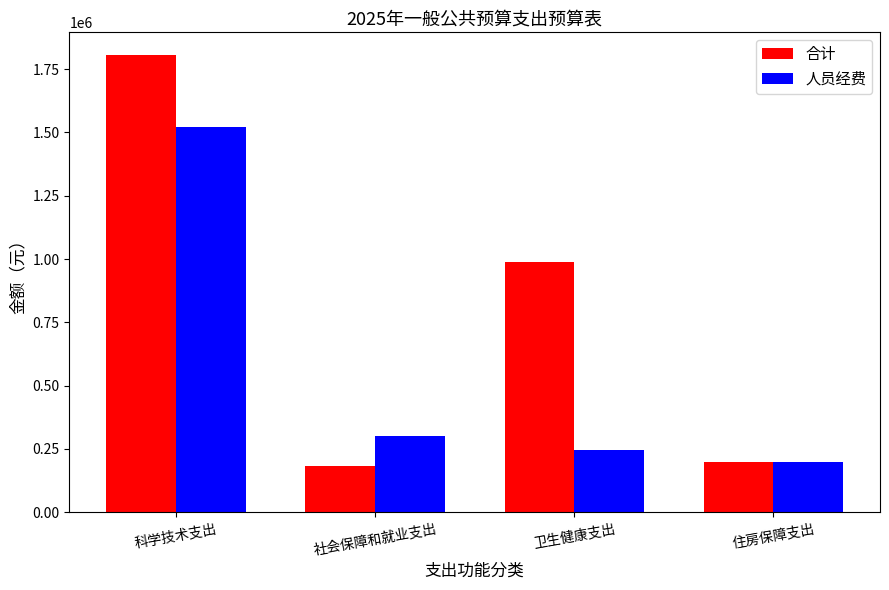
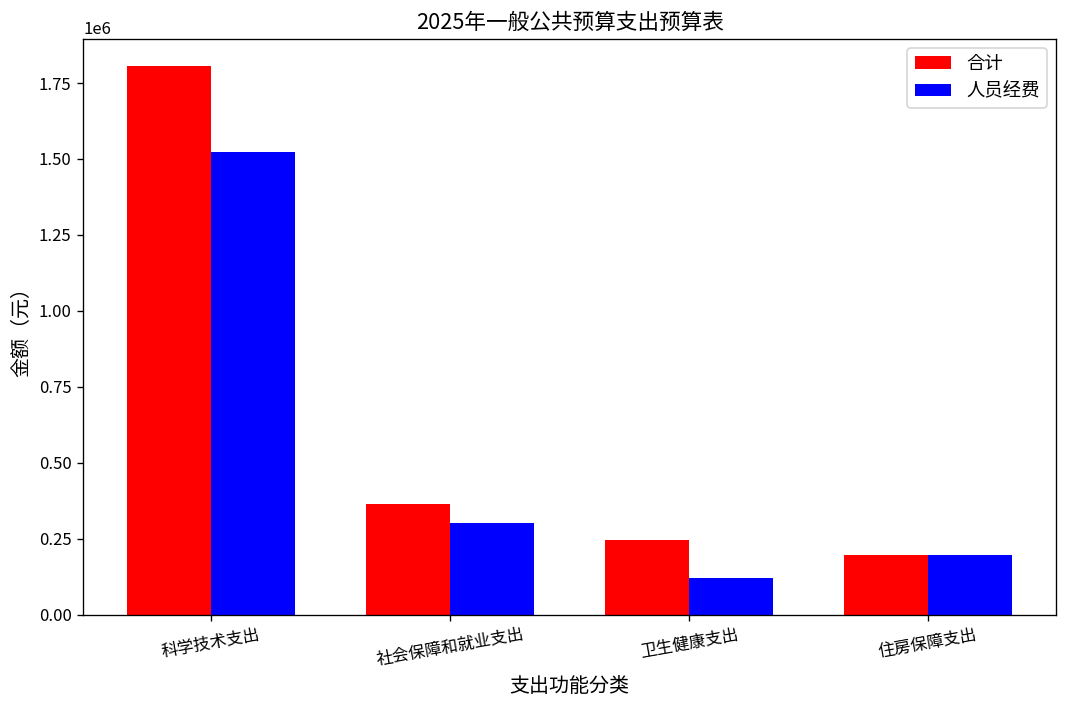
合计, 社会保障和就业支出: 180000 -> 360000
合计, 卫生健康支出: 990000 -> 250000
人员经费, 卫生健康支出: 250000 -> 120000
